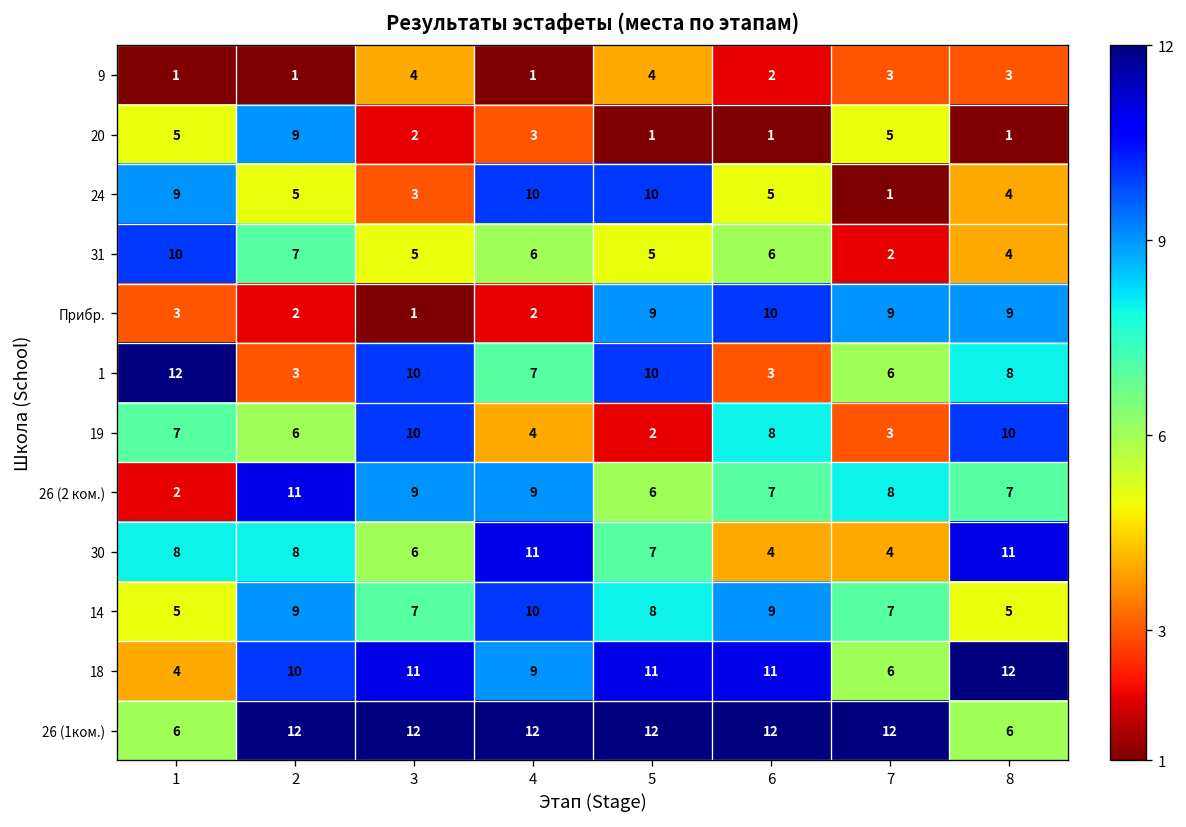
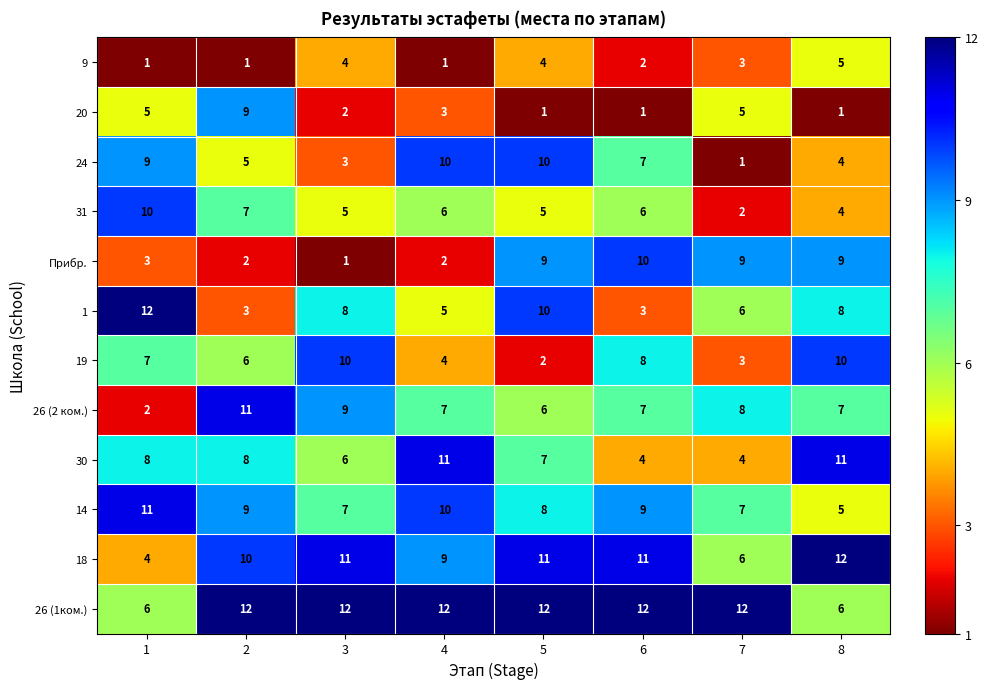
9, 8: 3 -> 5
24, 6: 5 -> 7
1, 3: 10 -> 8
1, 4: 7 -> 5
26 (2 ком.), 4: 9 -> 7
14, 1: 5 -> 11
